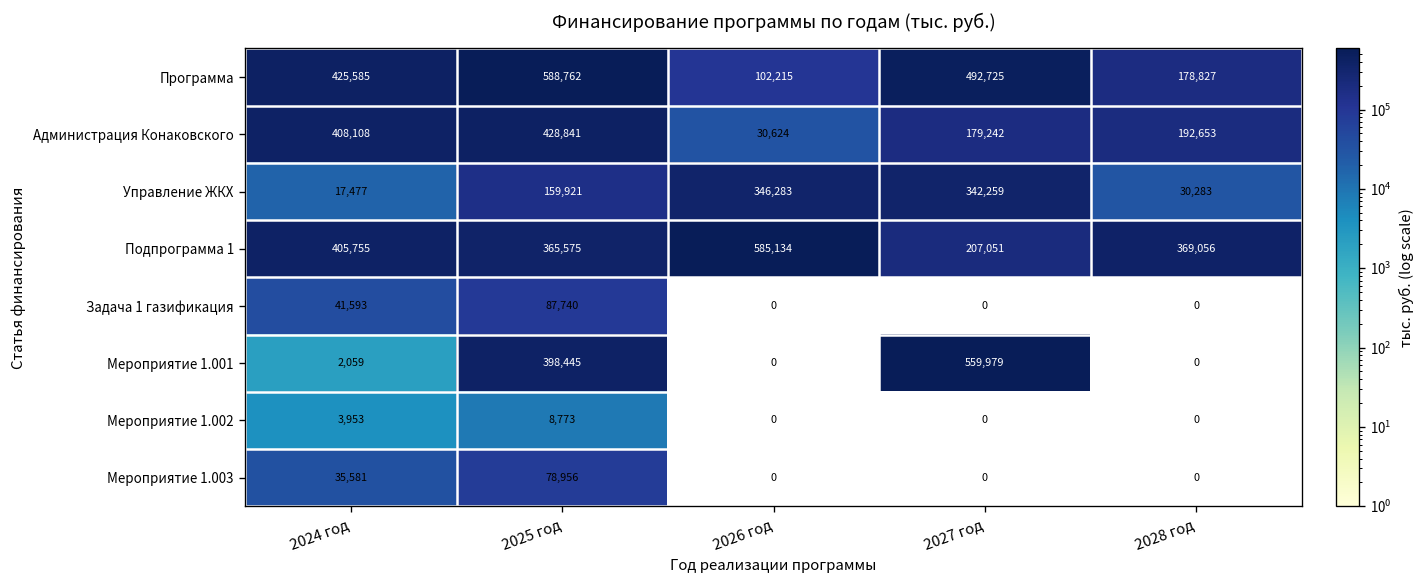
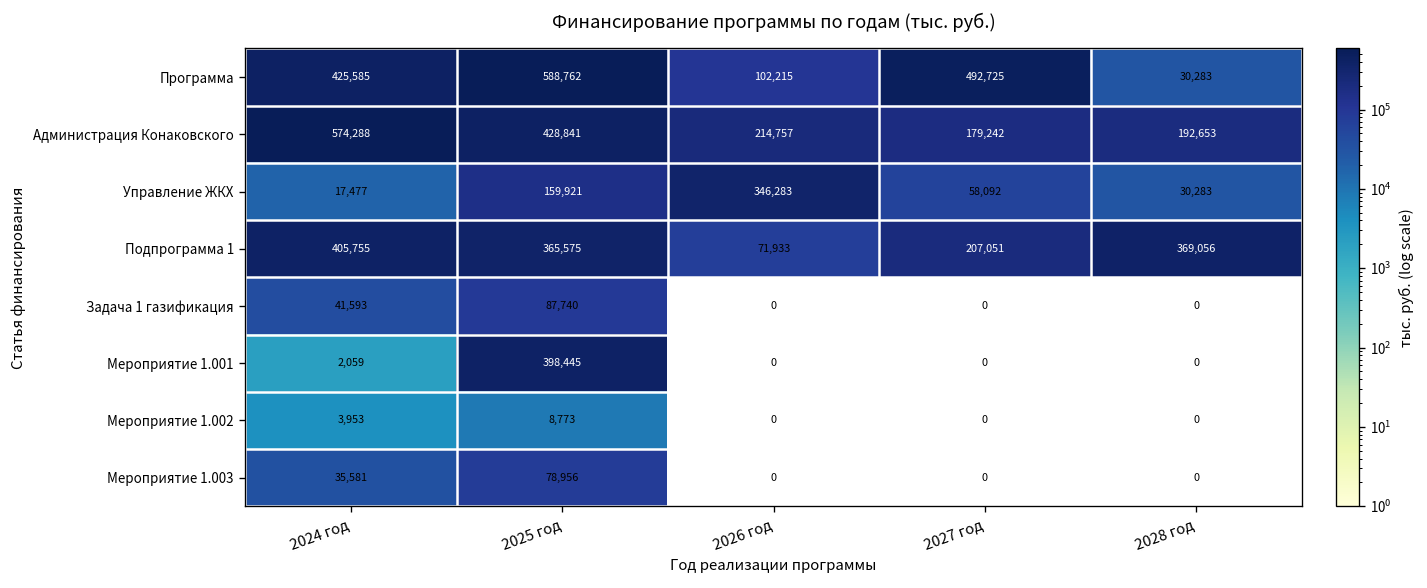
Программа, 2028 год: 178,827 -> 30,283
Администрация Конаковского, 2024 год: 408,108 -> 574,288
Администрация Конаковского, 2026 год: 30,624 -> 214,757
Управление ЖКХ, 2027 год: 342,259 -> 58,092
Подпрограмма 1, 2026 год: 585,134 -> 71,933
Мероприятие 1.001, 2027 год: 559,979 -> 0
